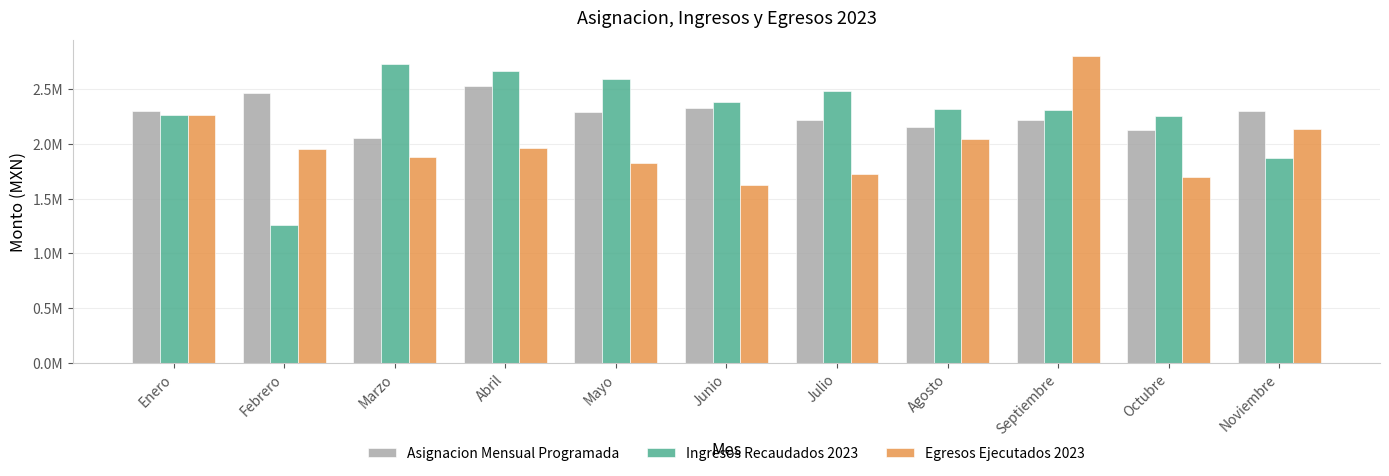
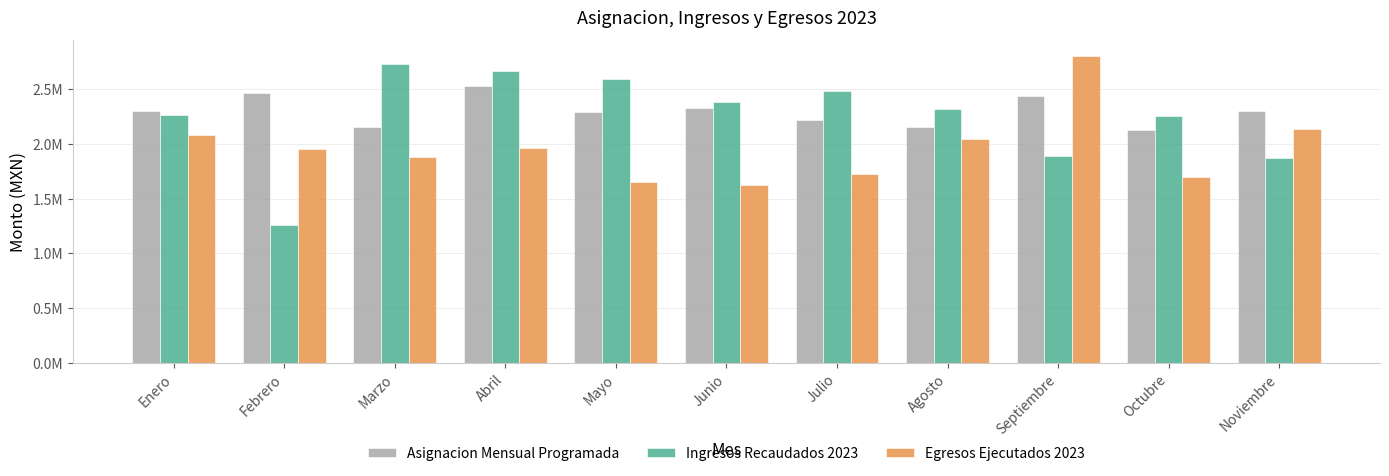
Egresos Ejecutados 2023, Enero: 2270000 -> 2080000
Asignacion Mensual Programada, Marzo: 2060000 -> 2160000
Egresos Ejecutados 2023, Mayo: 1820000 -> 1660000
Asignacion Mensual Programada, Septiembre: 2220000 -> 2440000
Ingresos Recaudados 2023, Septiembre: 2310000 -> 1890000
